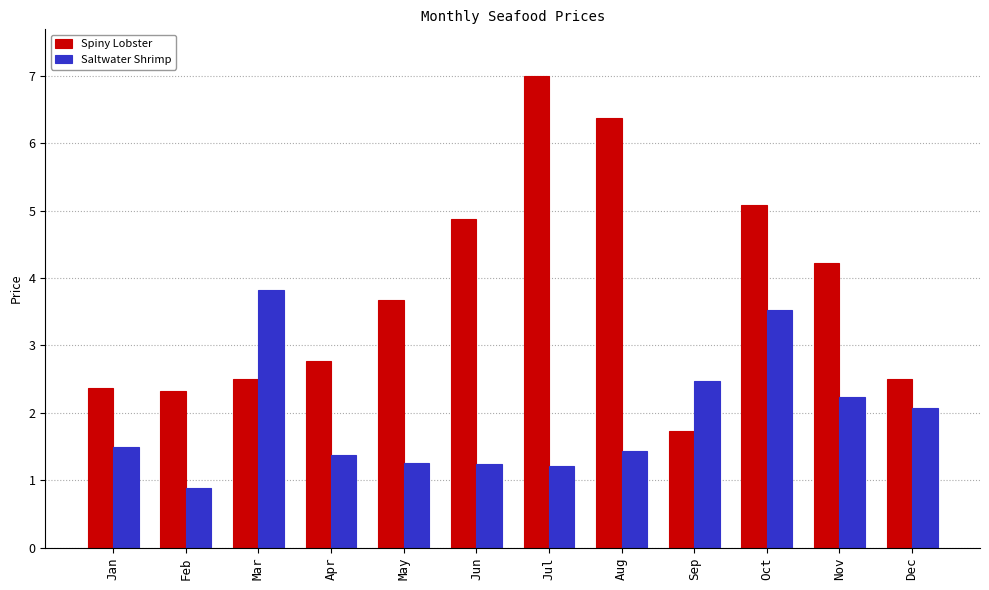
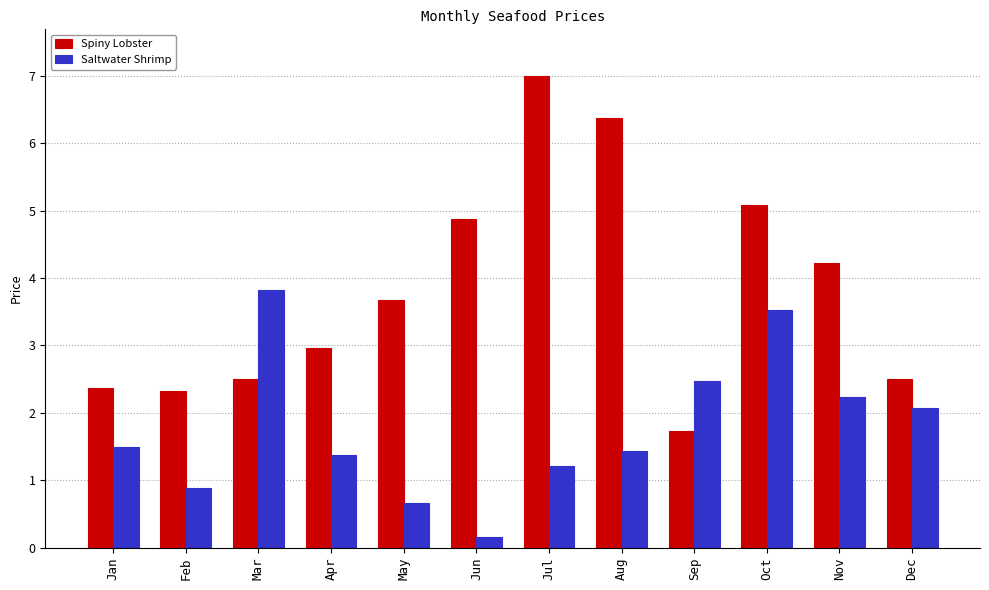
Spiny Lobster, Apr: 2.8 -> 3.0
Saltwater Shrimp, May: 1.3 -> 0.7
Saltwater Shrimp, Jun: 1.2 -> 0.2
